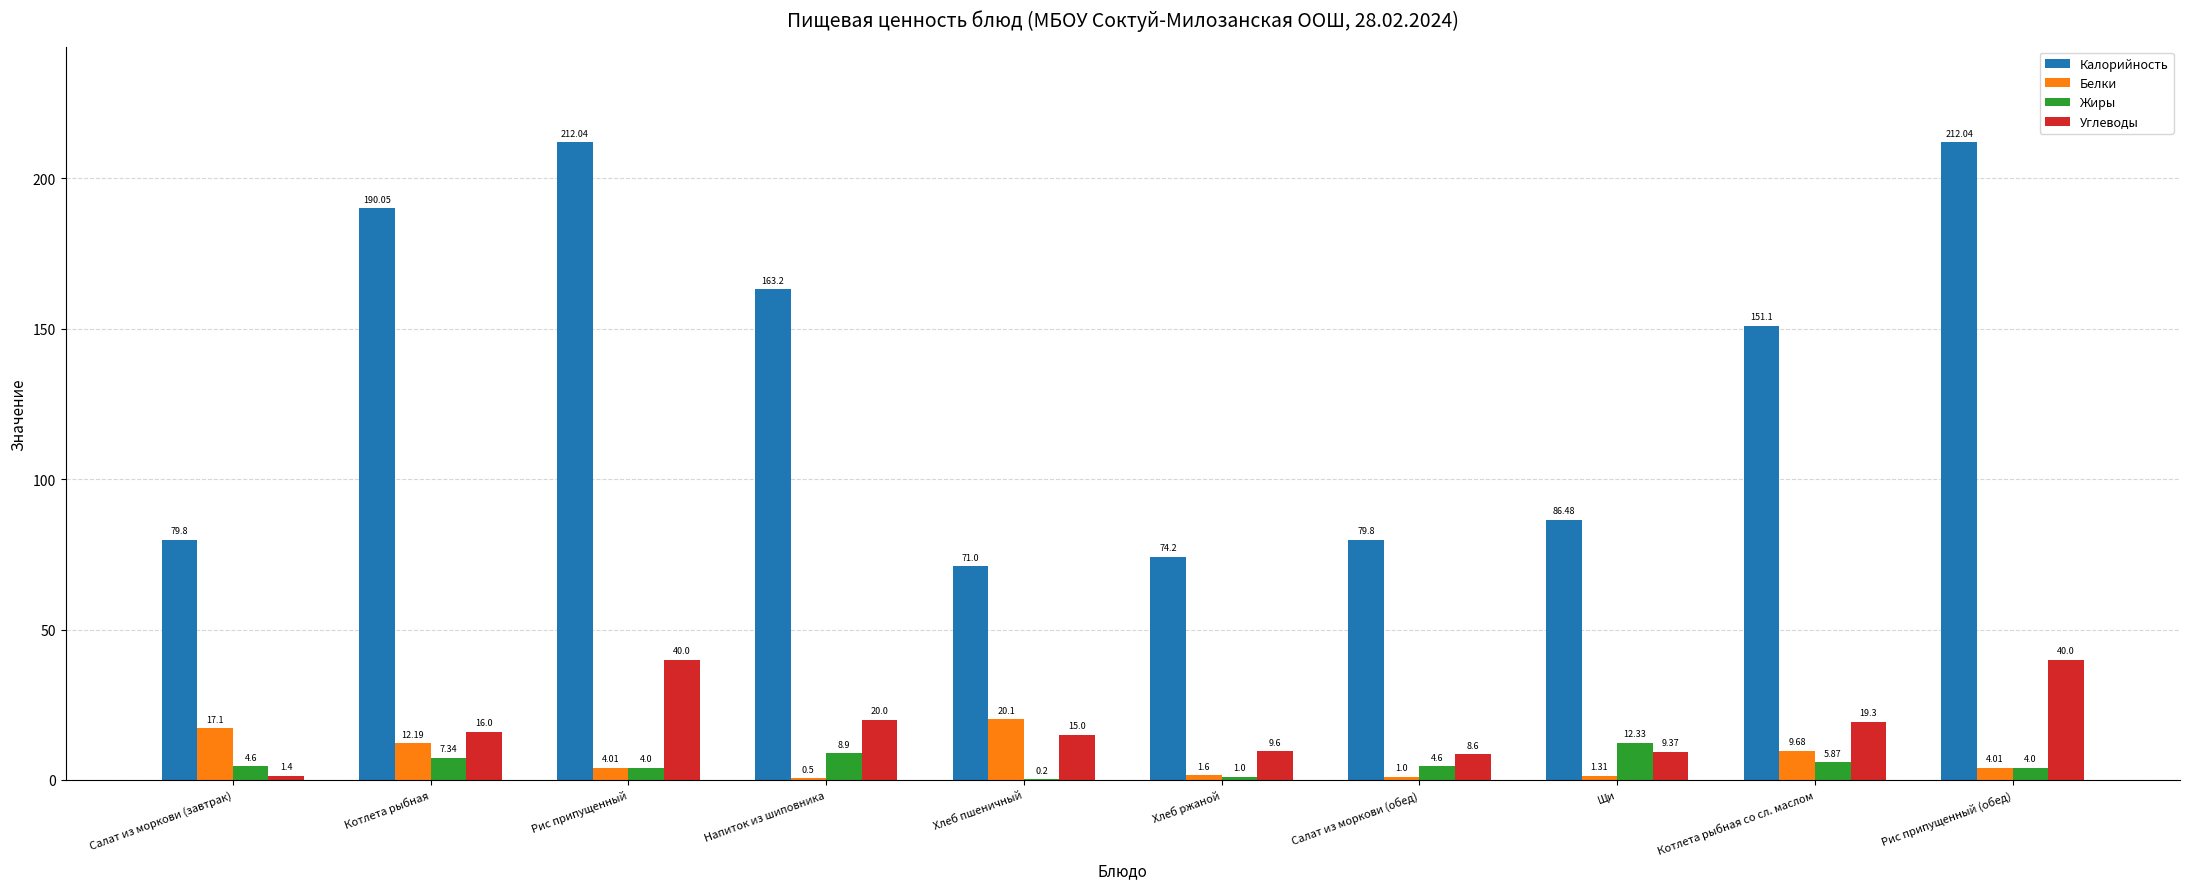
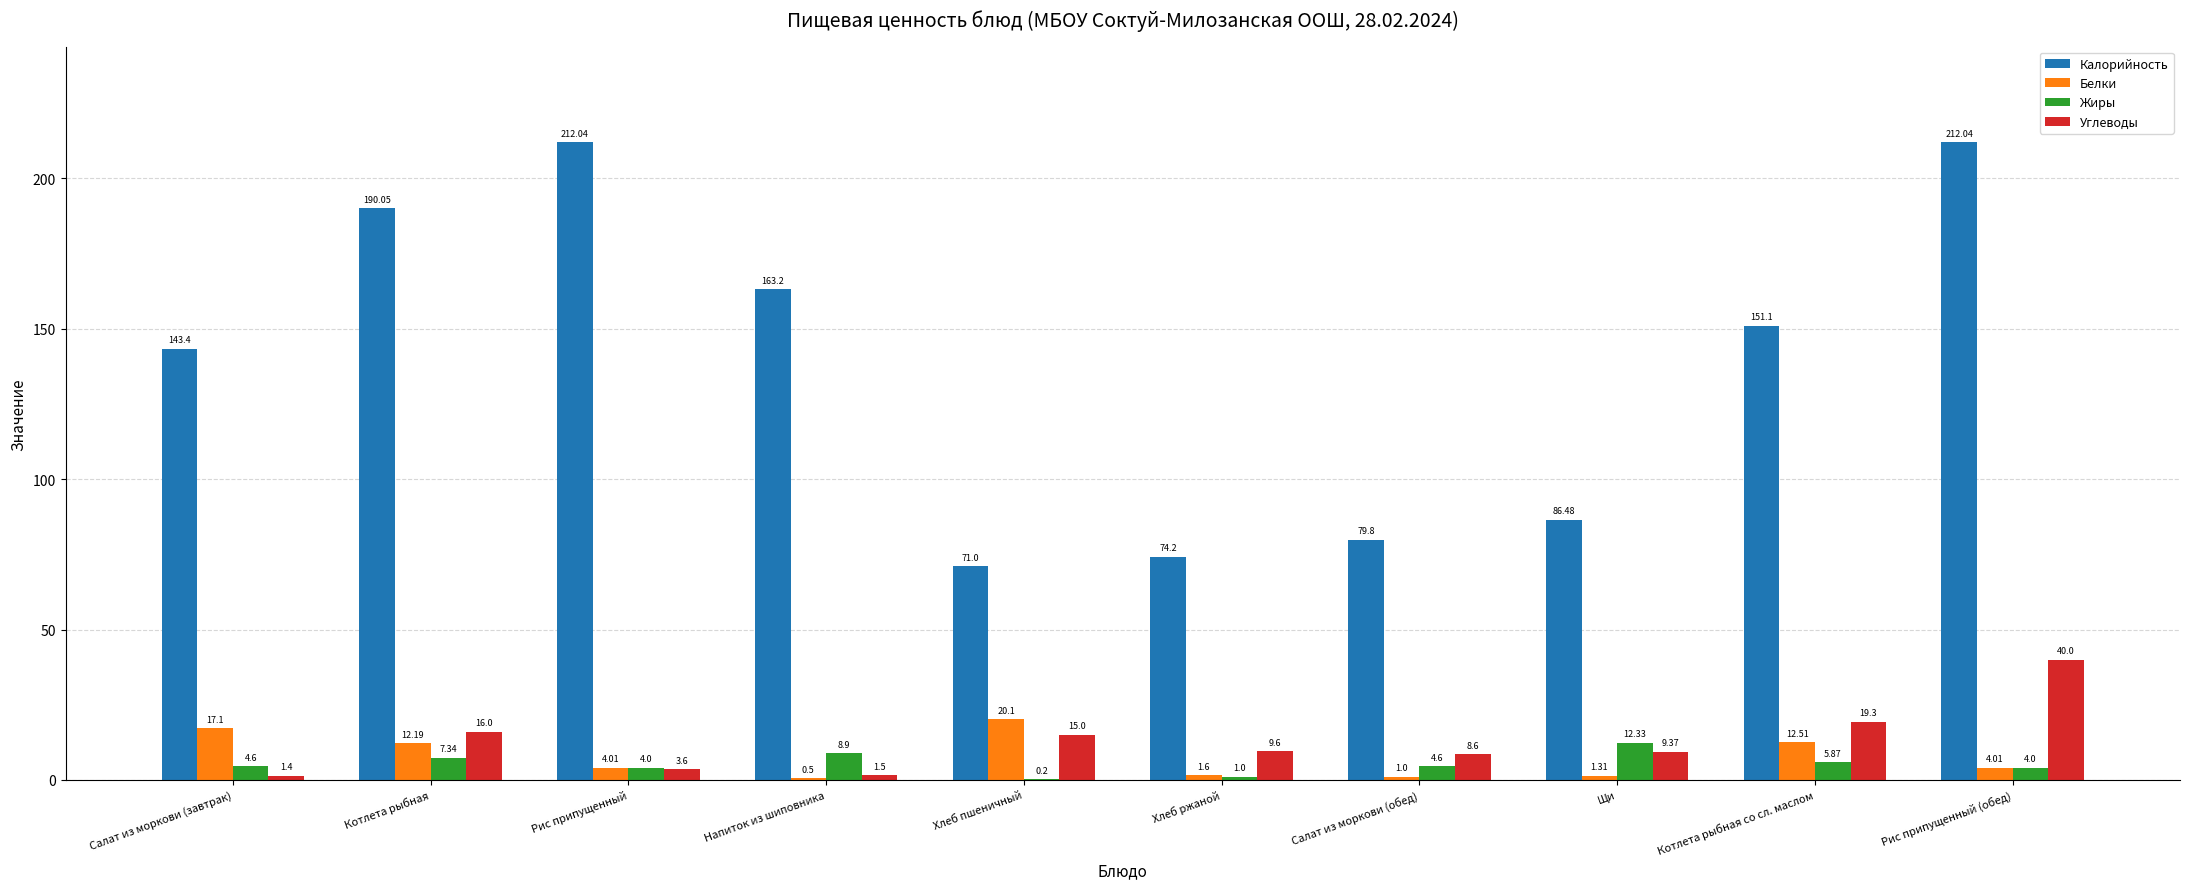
Калорийность, Салат из моркови (завтрак): 79.8 -> 143.4
Углеводы, Рис припущенный: 40.0 -> 3.6
Углеводы, Напиток из шиповника: 20.0 -> 1.5
Белки, Котлета рыбная со сл. маслом: 9.68 -> 12.51
